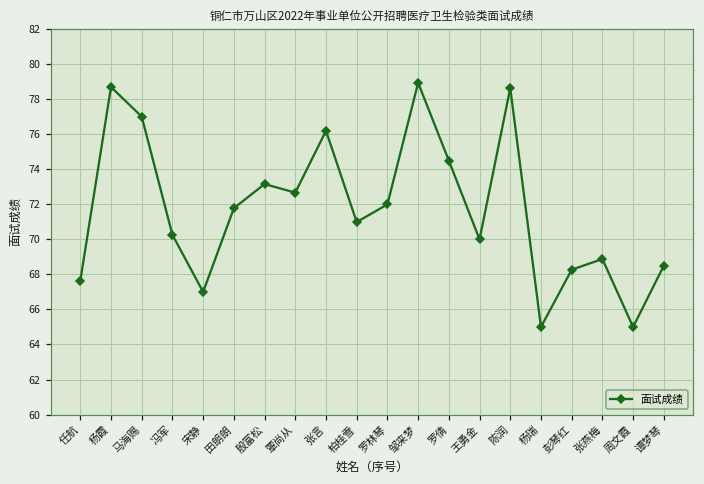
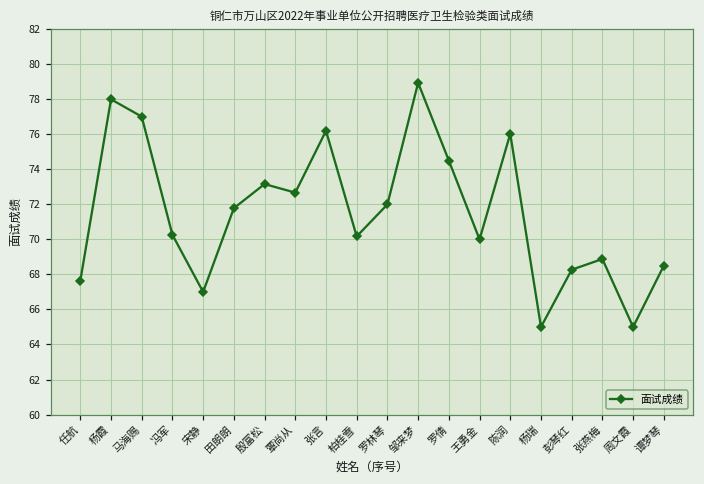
杨霞: 78.7 -> 78.0
柏桂雪: 71.0 -> 70.2
陈润: 78.6 -> 76.0
